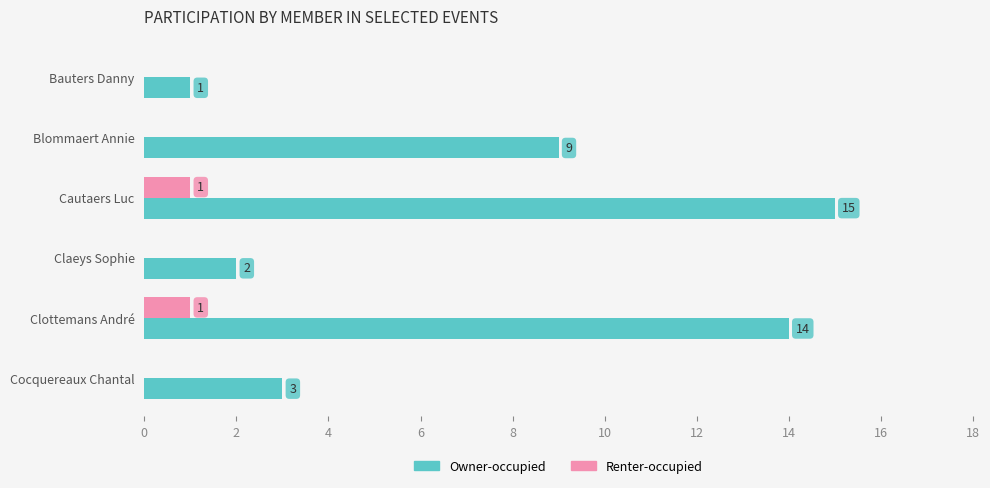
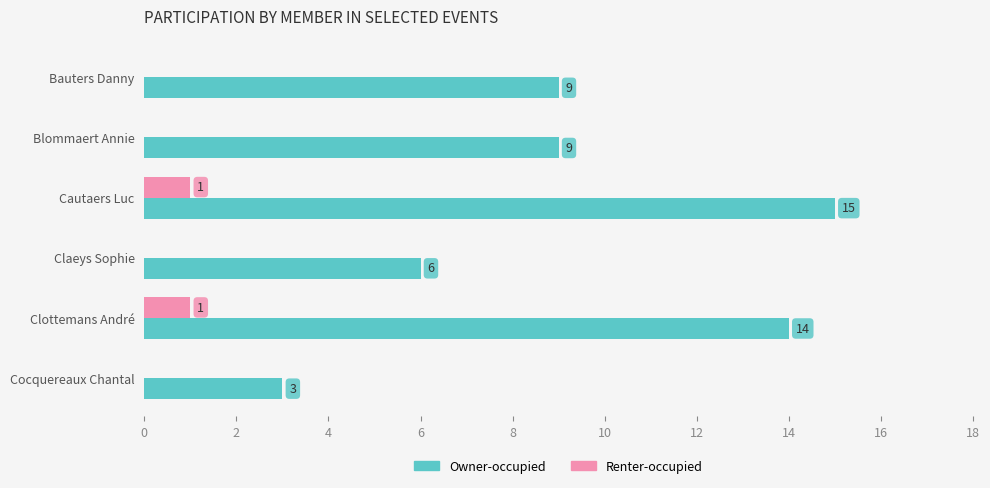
Owner-occupied, Bauters Danny: 1 -> 9
Owner-occupied, Claeys Sophie: 2 -> 6
